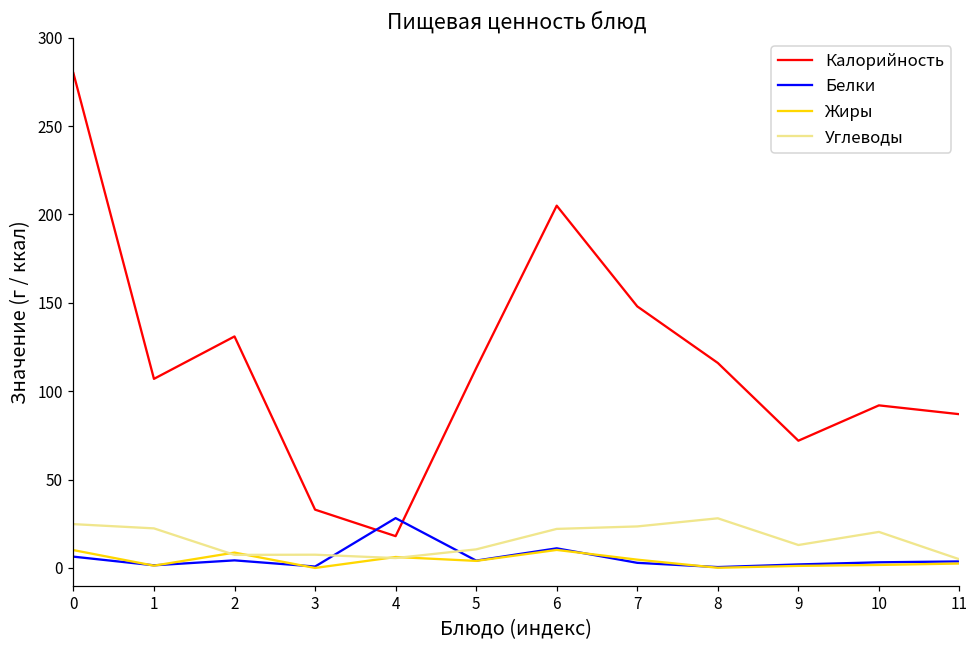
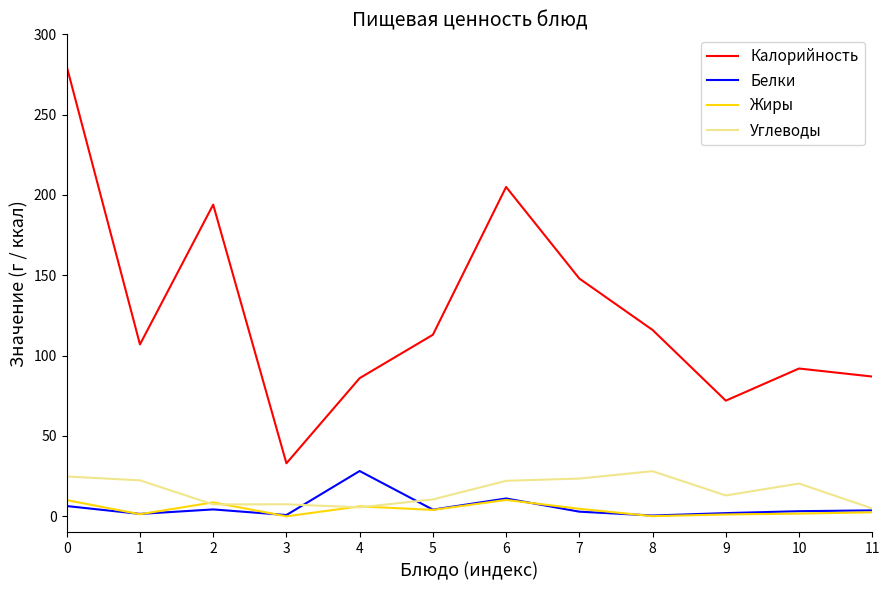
Калорийность, 2: 131 -> 194
Калорийность, 4: 18 -> 86
